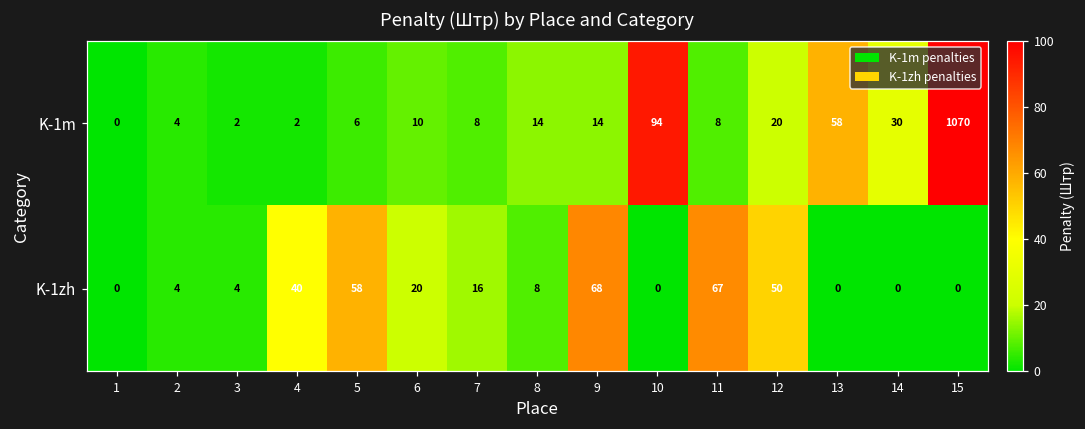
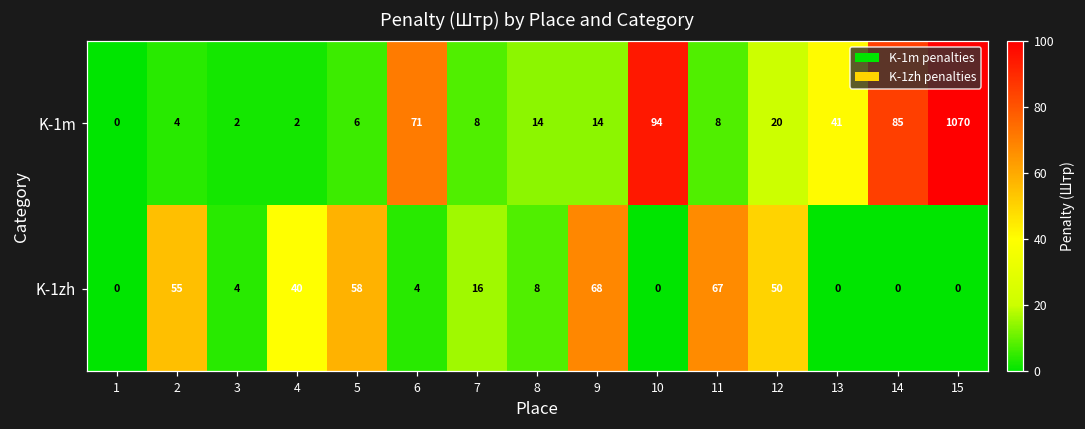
K-1m, 6: 10 -> 71
K-1m, 13: 58 -> 41
K-1m, 14: 30 -> 85
K-1zh, 2: 4 -> 55
K-1zh, 6: 20 -> 4
